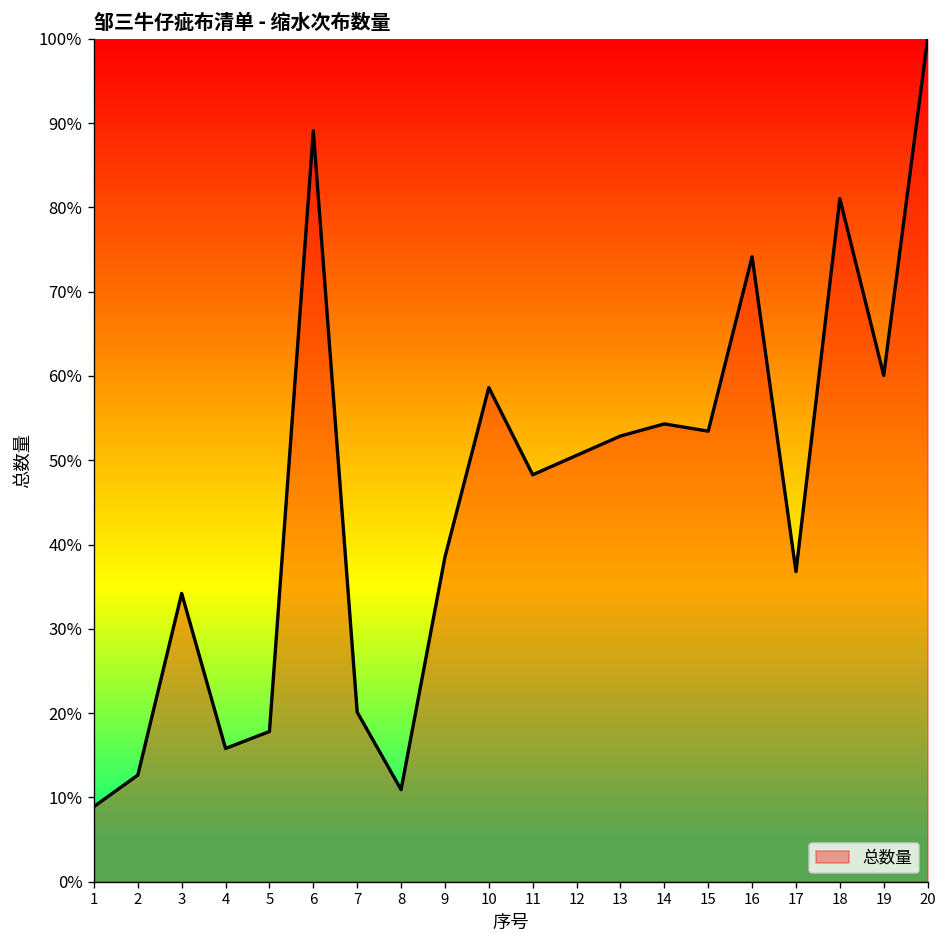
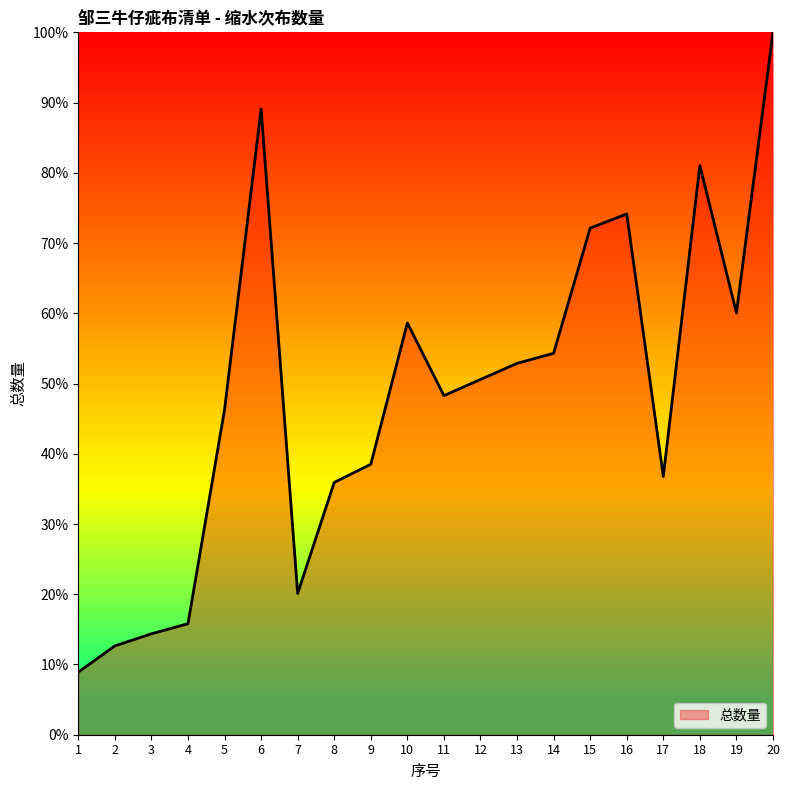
3: 34% -> 14%
5: 18% -> 46%
8: 11% -> 36%
15: 53% -> 72%
